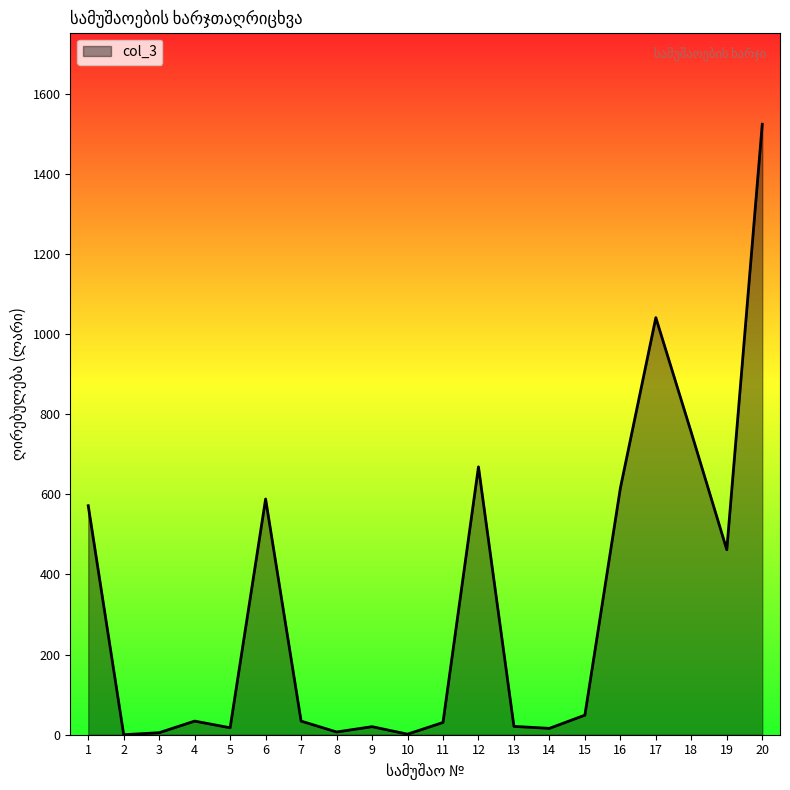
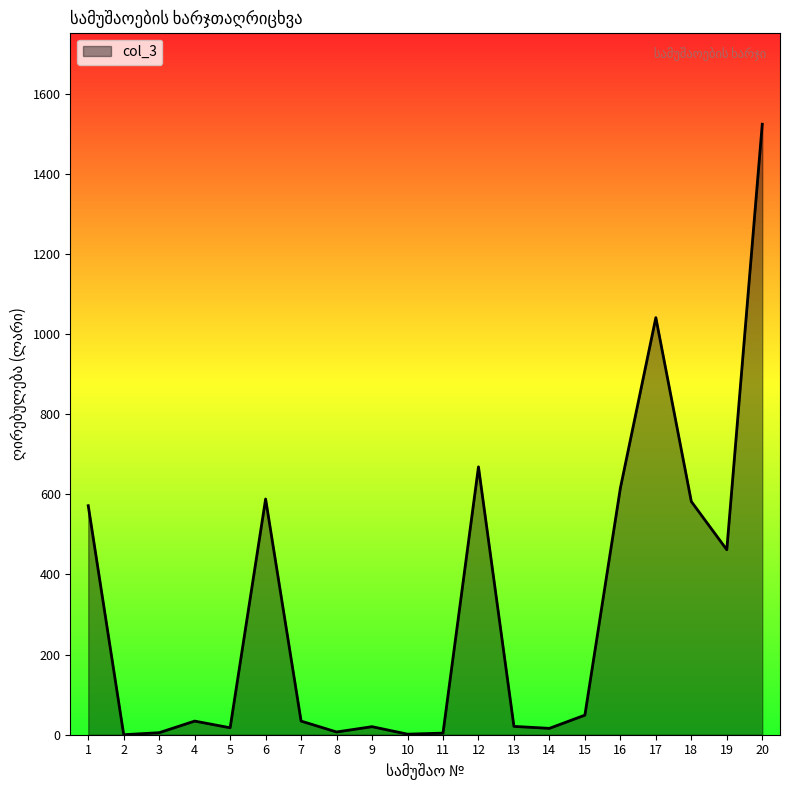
11: 30 -> 0
18: 750 -> 580
